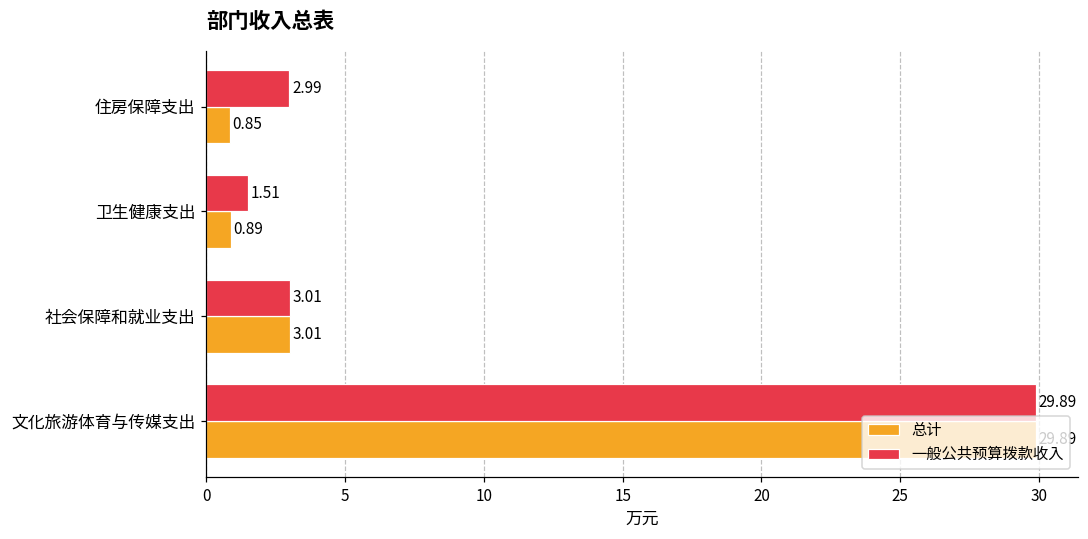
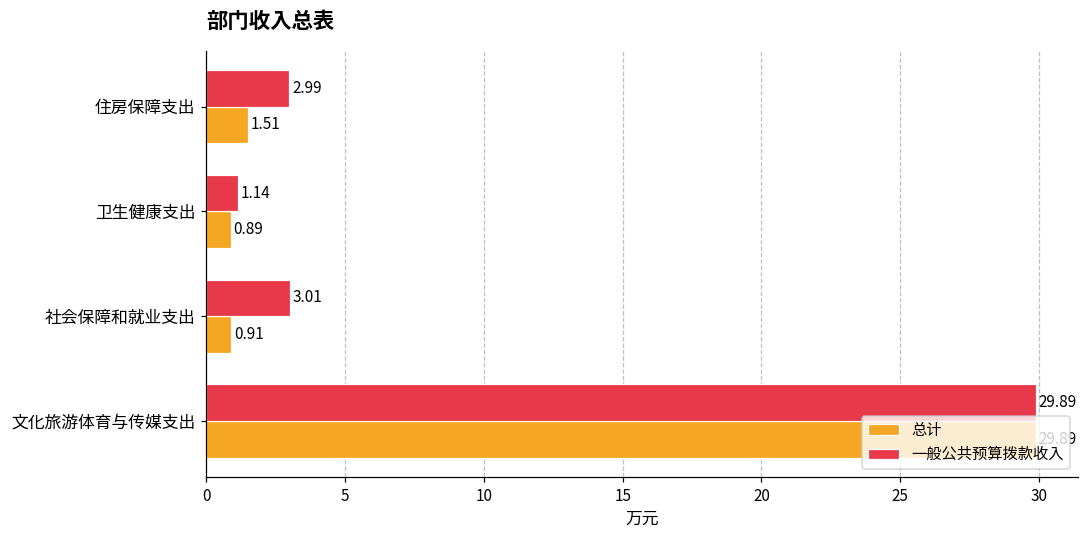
总计, 住房保障支出: 0.85 -> 1.51
一般公共预算拨款收入, 卫生健康支出: 1.51 -> 1.14
总计, 社会保障和就业支出: 3.01 -> 0.91
